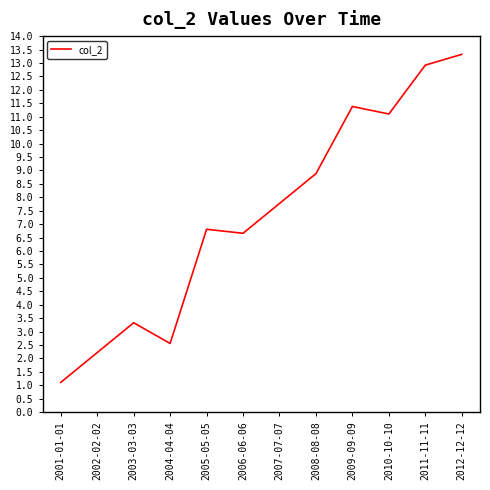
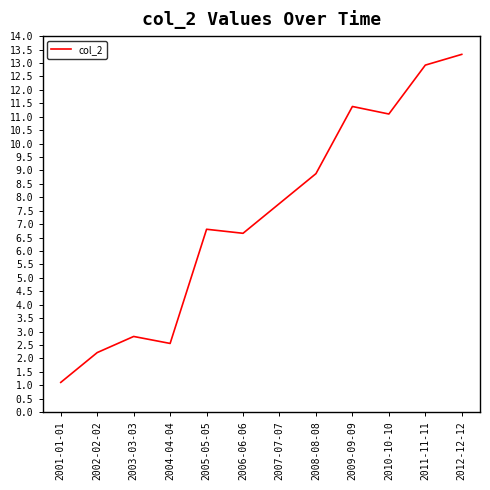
2003-03-03: 3.3 -> 2.8
